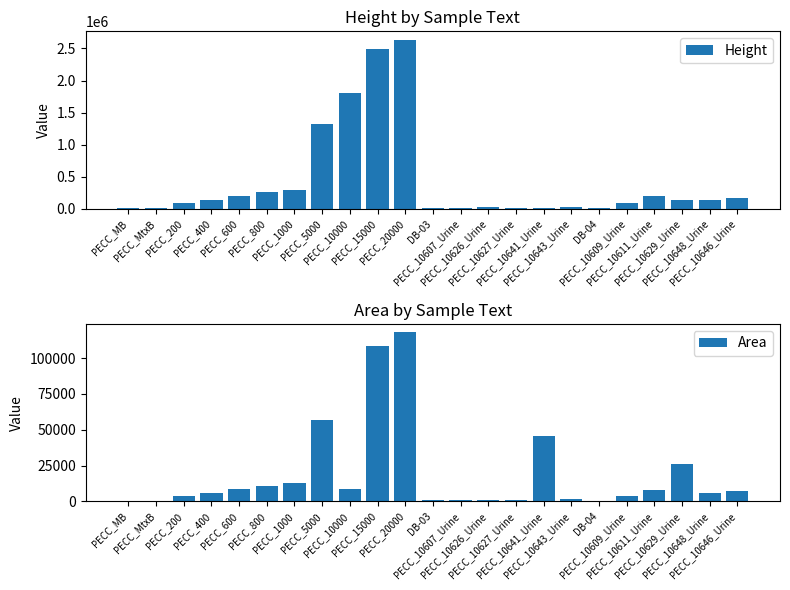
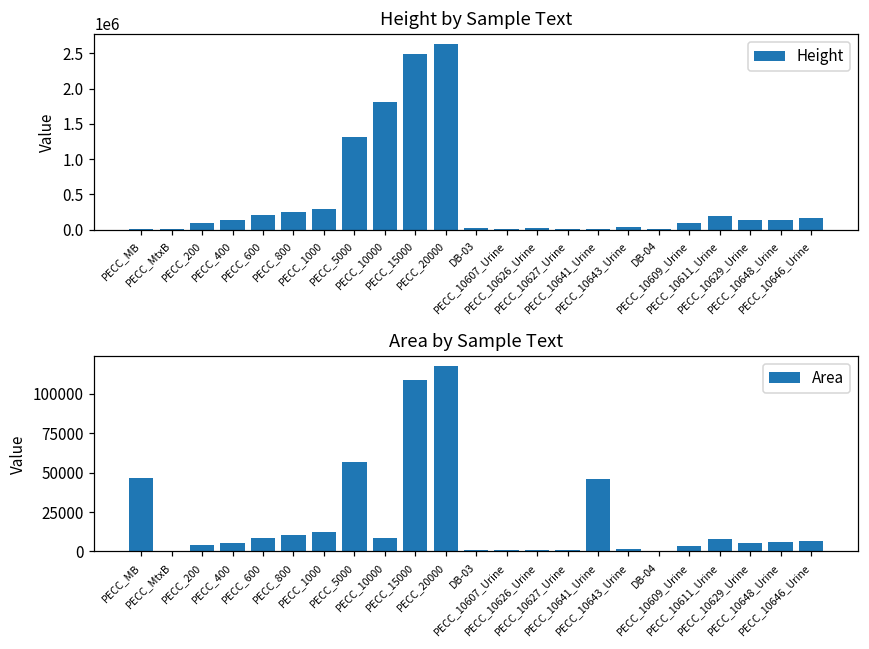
Area by Sample Text, PECC_MB: 0 -> 47000
Area by Sample Text, PECC_10629_Urine: 26000 -> 6000
